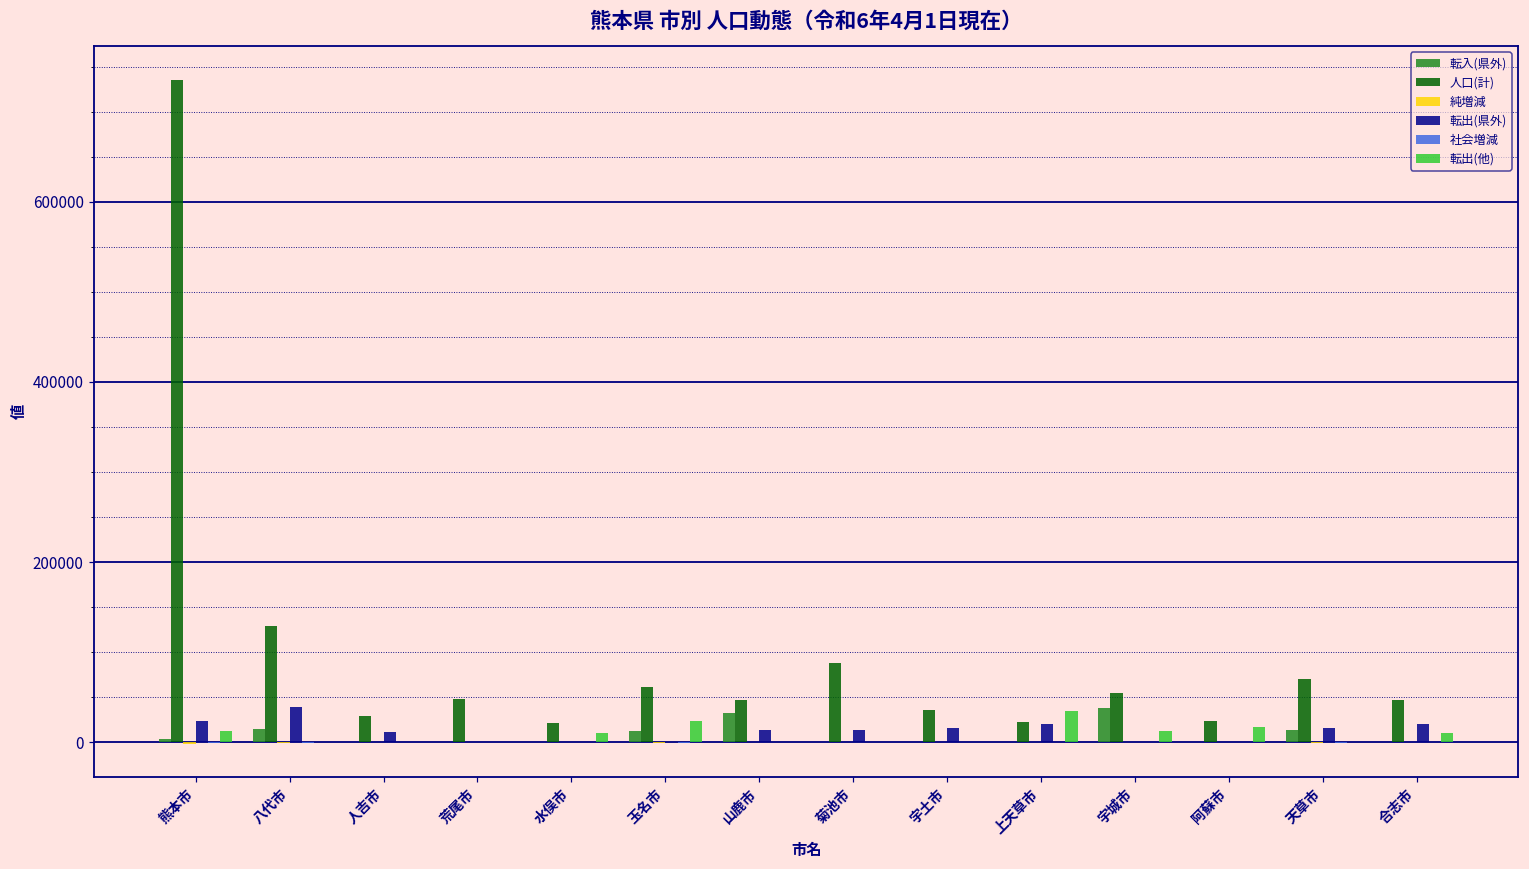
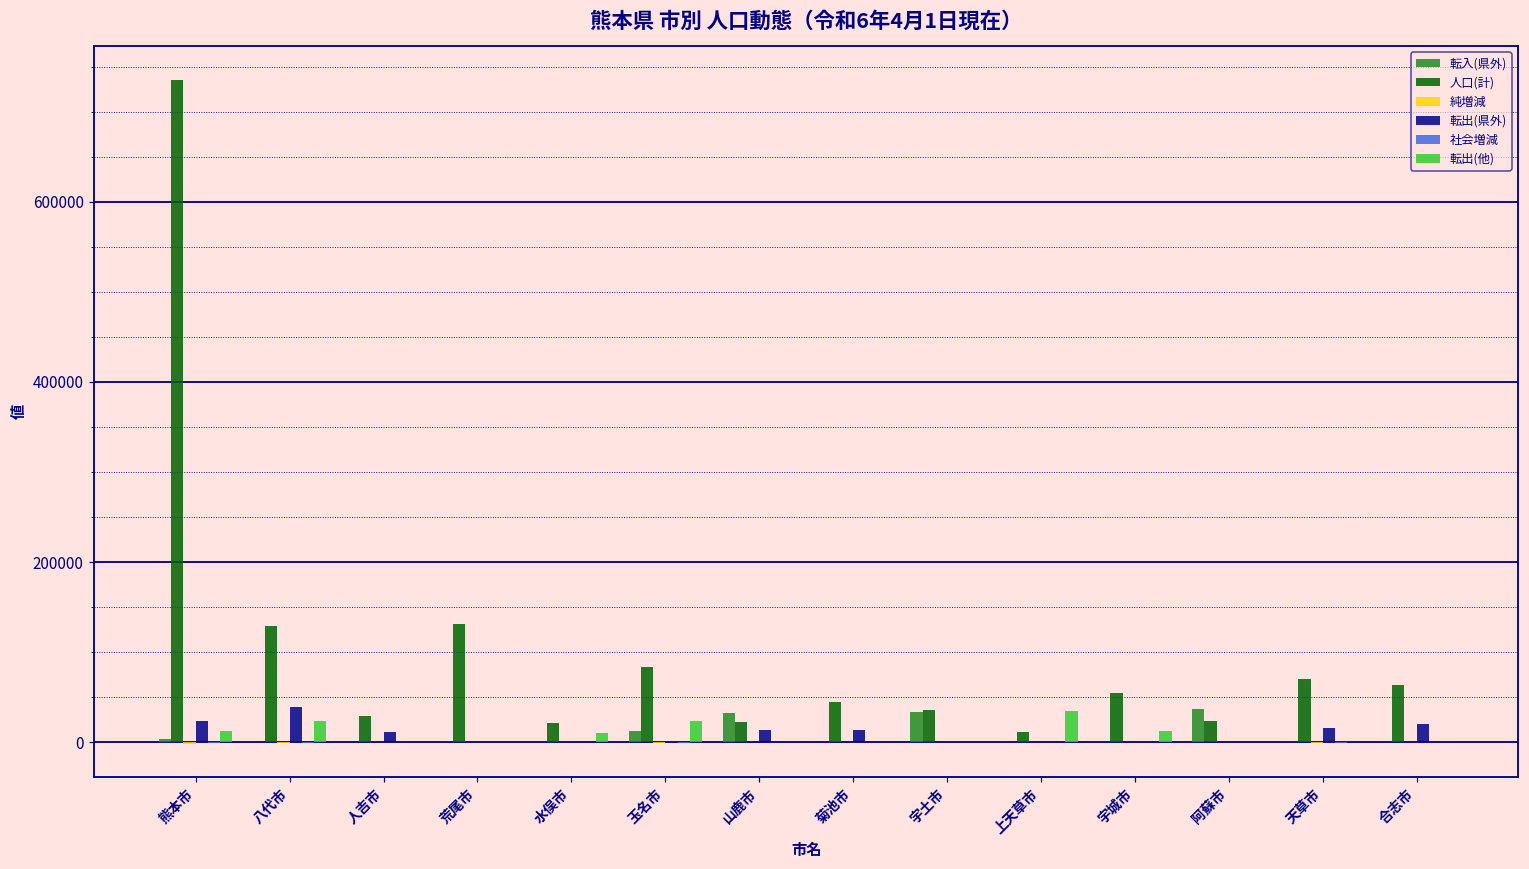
転入(県外), 八代市: 10000 -> 0
転出(他), 八代市: 0 -> 20000
人口(計), 荒尾市: 50000 -> 130000
人口(計), 玉名市: 60000 -> 80000
人口(計), 山鹿市: 50000 -> 20000
人口(計), 菊池市: 90000 -> 50000
転入(県外), 宇土市: 0 -> 30000
転出(県外), 宇土市: 20000 -> 0
人口(計), 上天草市: 20000 -> 10000
転出(県外), 上天草市: 20000 -> 0
転入(県外), 宇城市: 40000 -> 0
転入(県外), 阿蘇市: 0 -> 40000
転出(他), 阿蘇市: 20000 -> 0
転入(県外), 天草市: 10000 -> 0
人口(計), 合志市: 50000 -> 60000
転出(他), 合志市: 10000 -> 0
